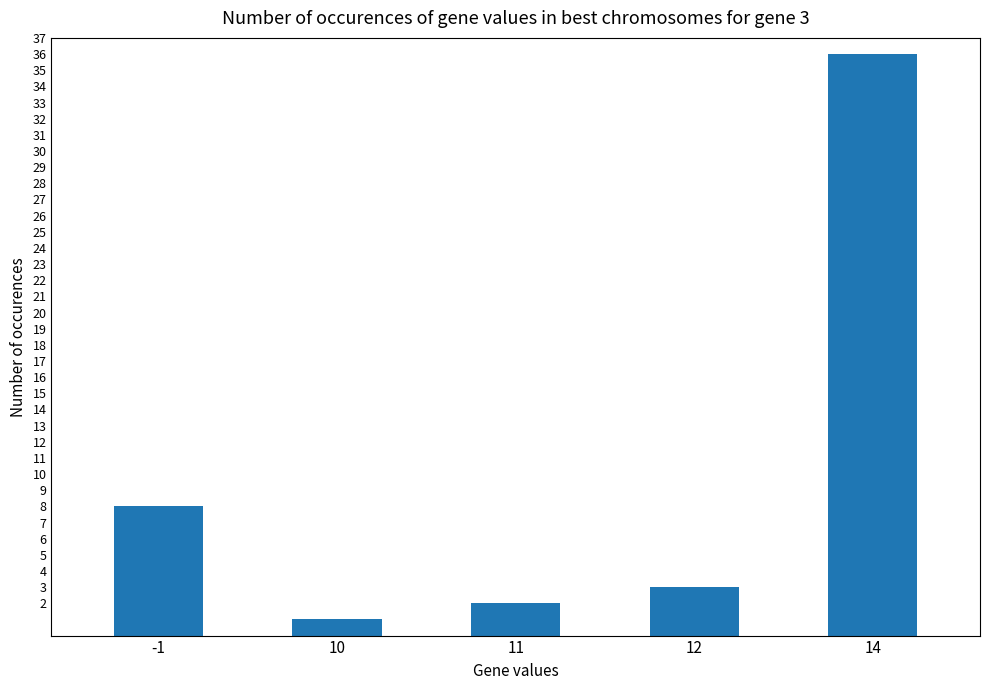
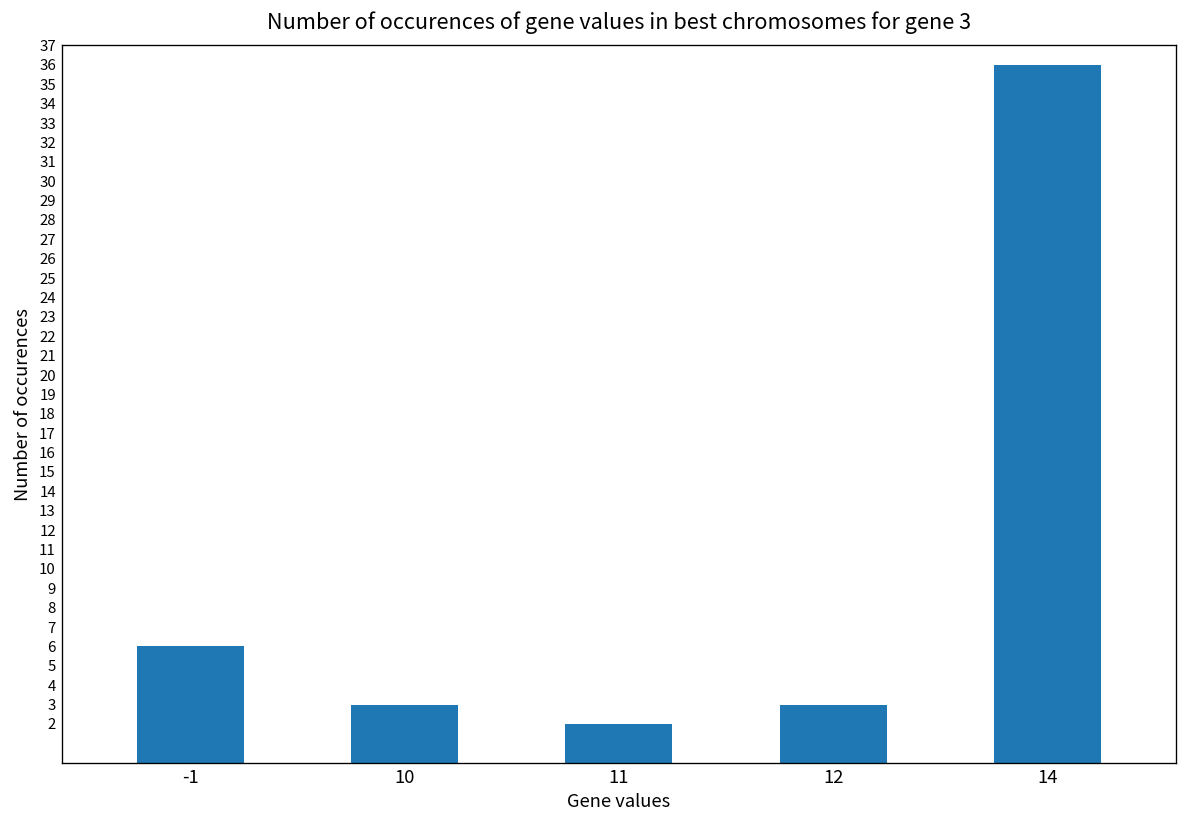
-1: 8 -> 6
10: 1 -> 3
